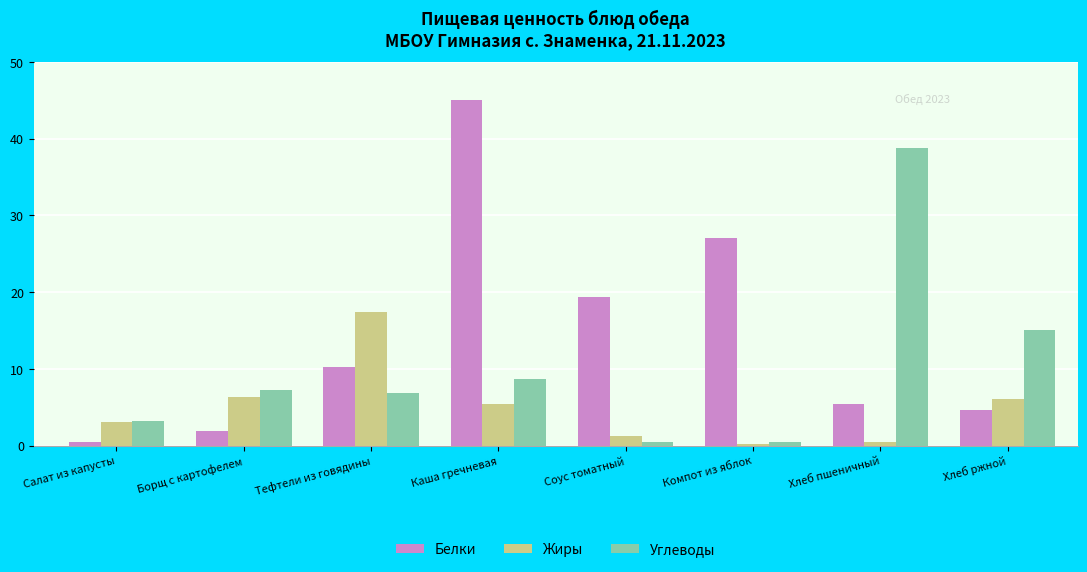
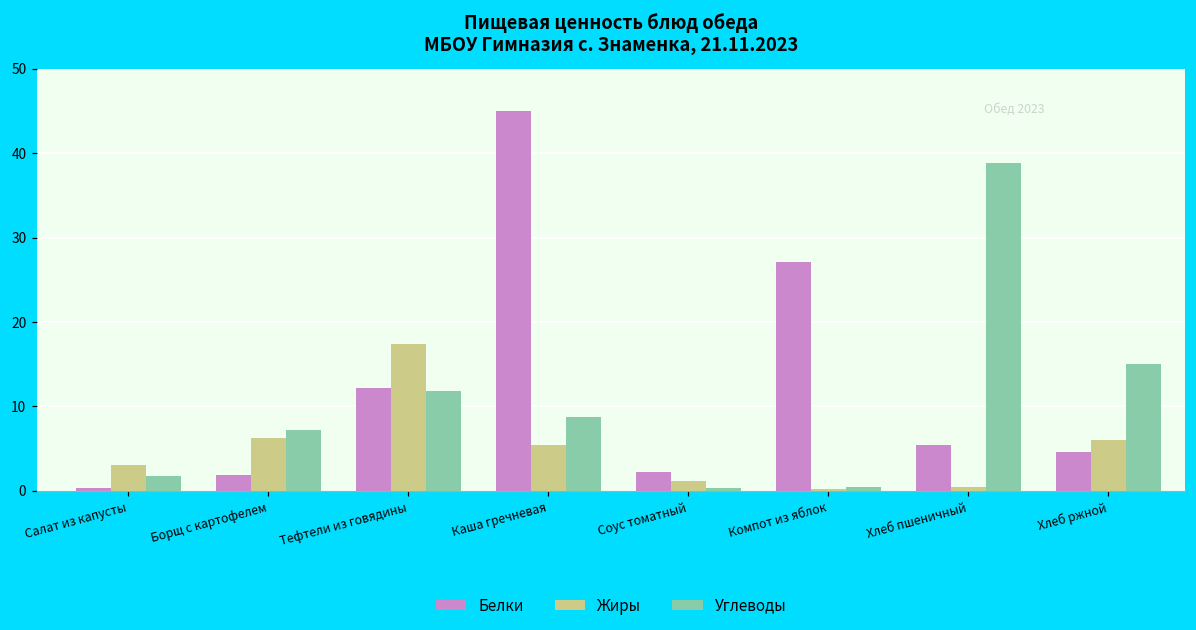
Углеводы, Салат из капусты: 3 -> 2
Белки, Тефтели из говядины: 10 -> 12
Углеводы, Тефтели из говядины: 7 -> 12
Белки, Соус томатный: 19 -> 2
